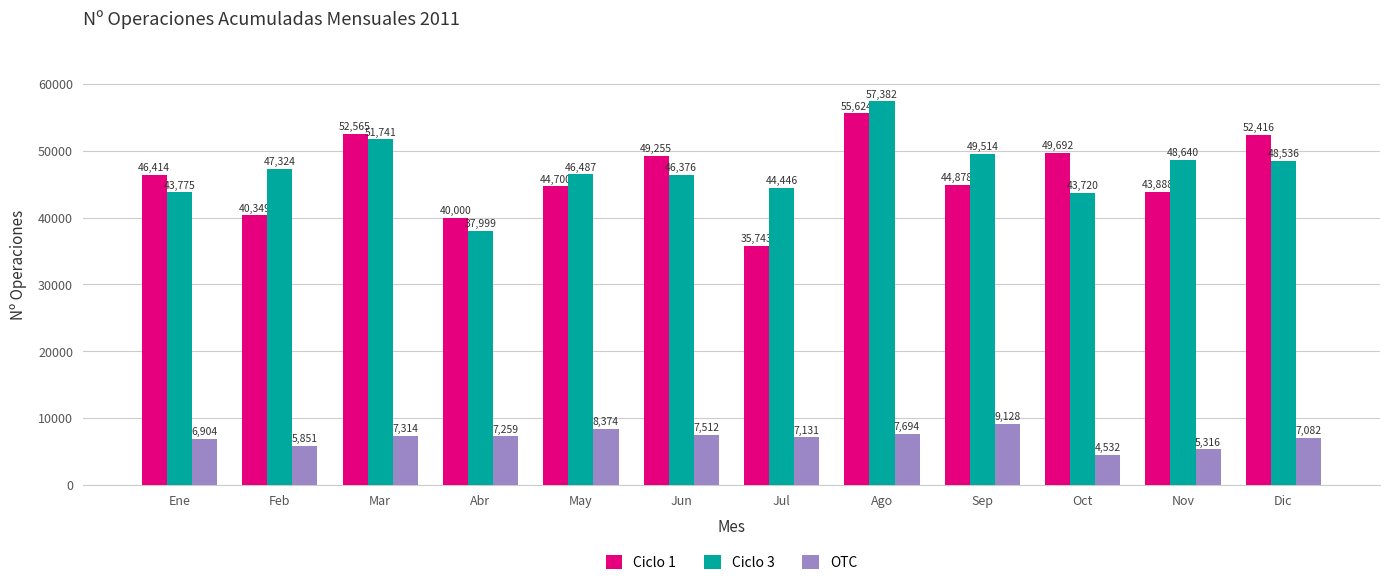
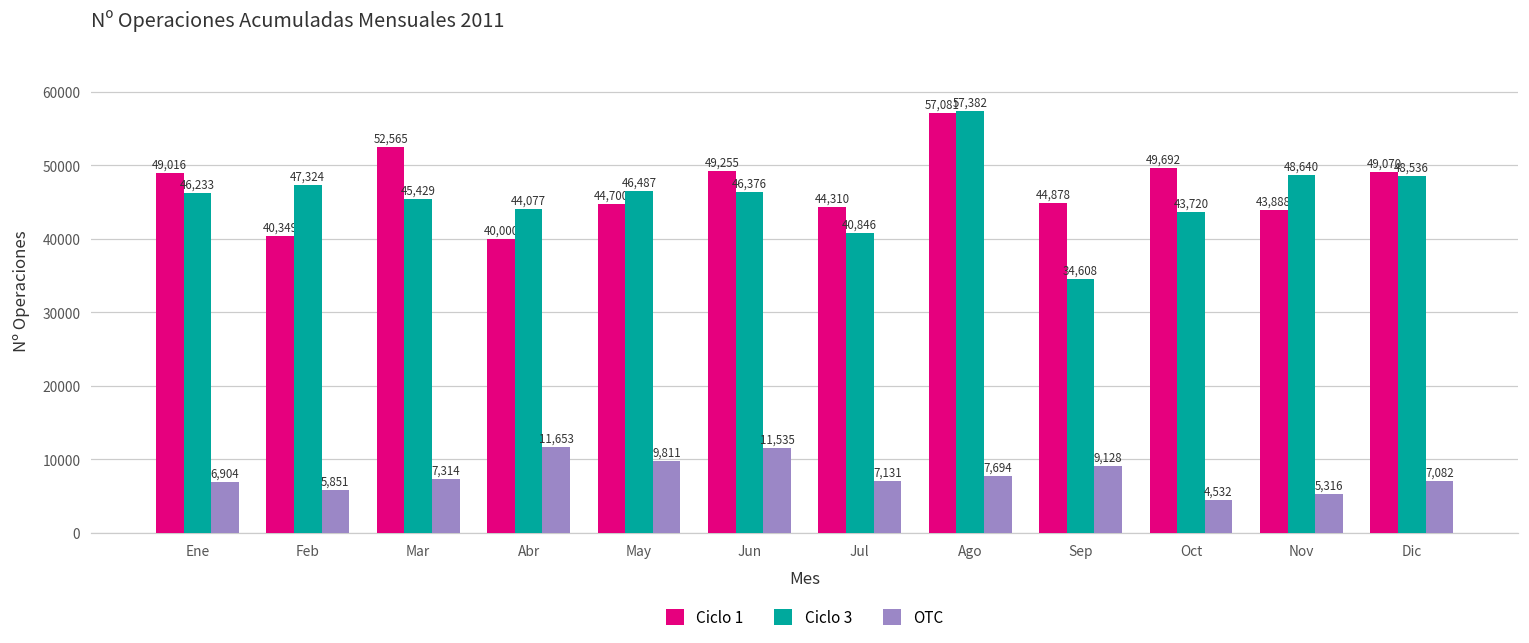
Ciclo 1, Ene: 46,414 -> 49,016
Ciclo 3, Ene: 43,775 -> 46,233
Ciclo 3, Mar: 51,741 -> 45,429
Ciclo 3, Abr: 37,999 -> 44,077
OTC, Abr: 7,259 -> 11,653
OTC, May: 8,374 -> 9,811
OTC, Jun: 7,512 -> 11,535
Ciclo 1, Jul: 35,743 -> 44,310
Ciclo 3, Jul: 44,446 -> 40,846
Ciclo 1, Ago: 55,624 -> 57,081
Ciclo 3, Sep: 49,514 -> 34,608
Ciclo 1, Dic: 52,416 -> 49,070
